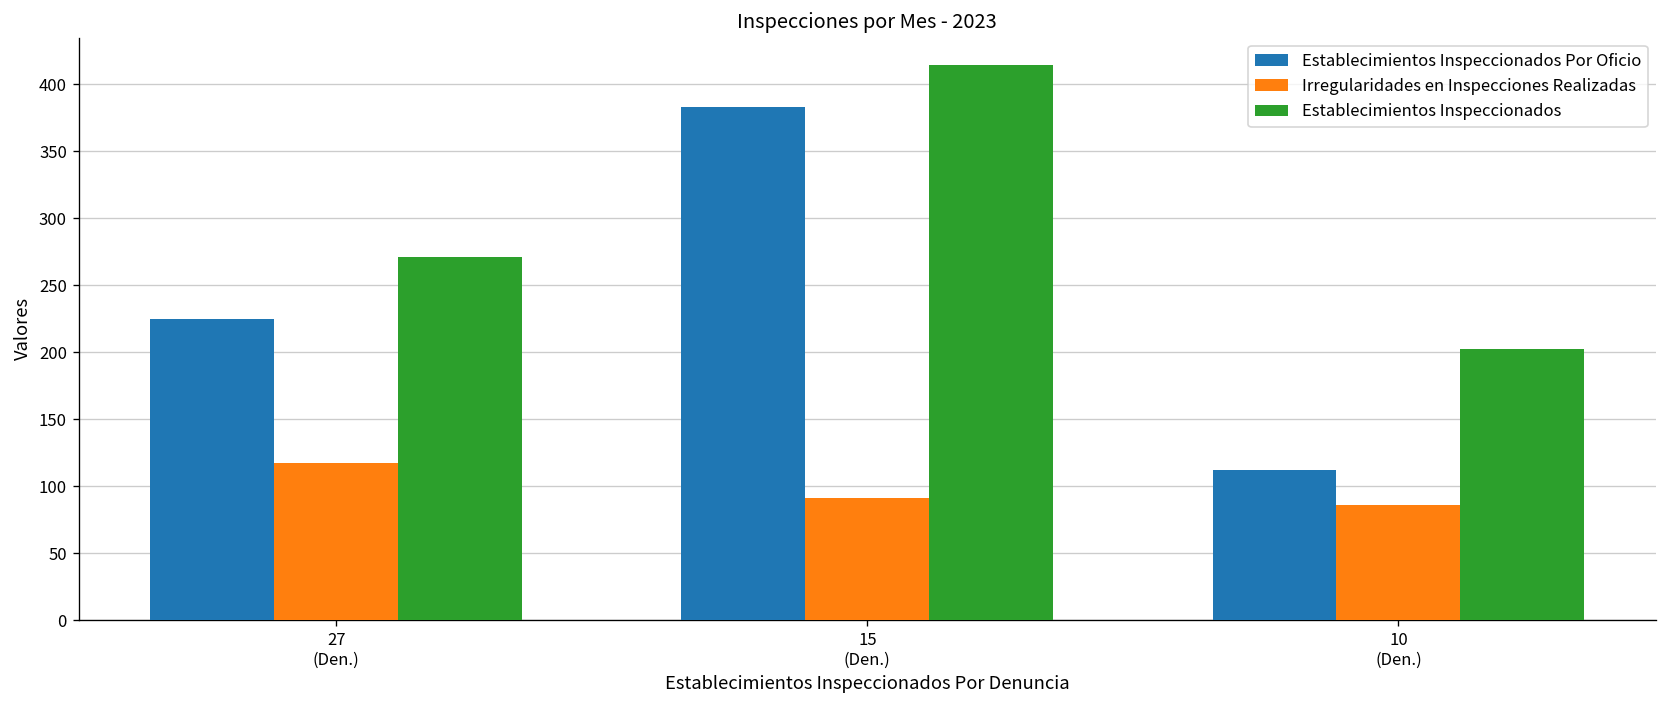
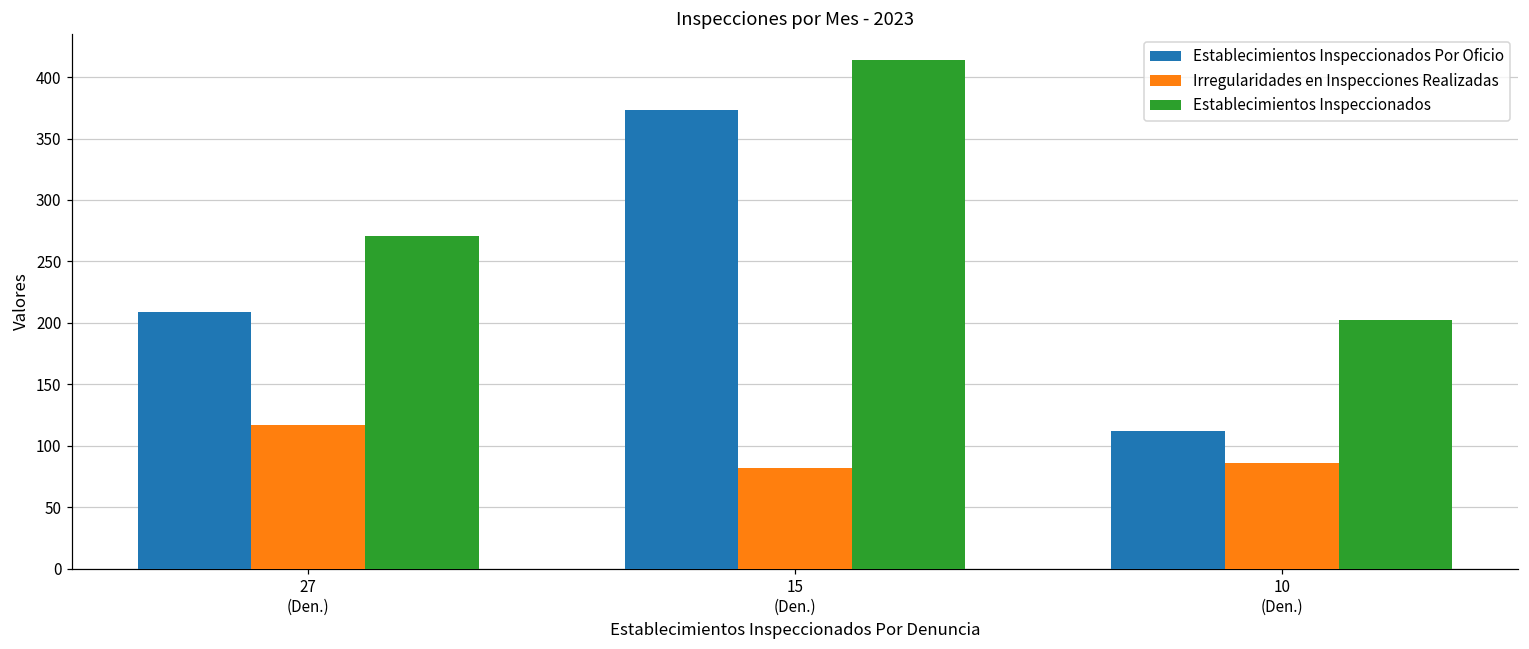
Establecimientos Inspeccionados Por Oficio, 27 (Den.): 225 -> 209
Establecimientos Inspeccionados Por Oficio, 15 (Den.): 383 -> 373
Irregularidades en Inspecciones Realizadas, 15 (Den.): 91 -> 82
